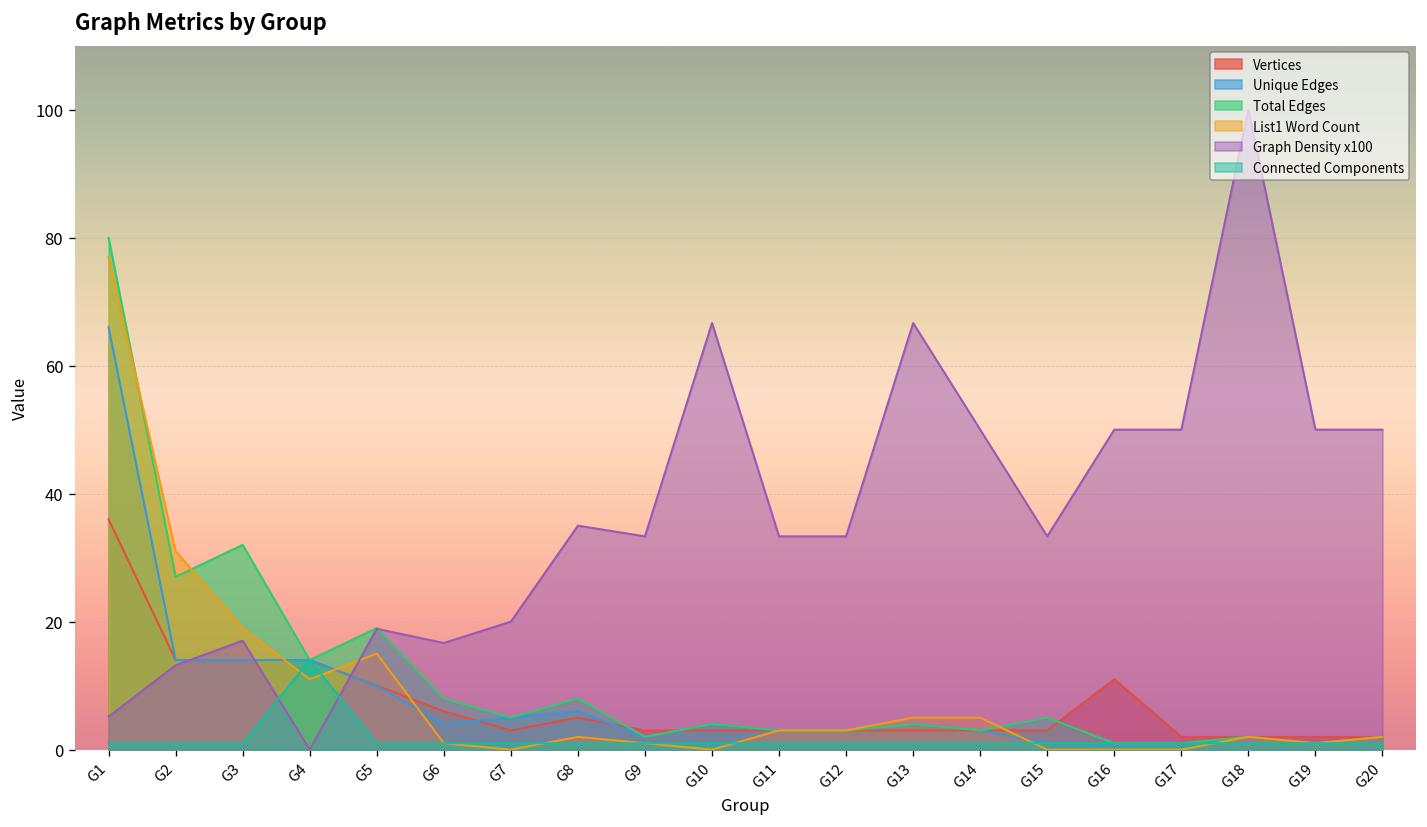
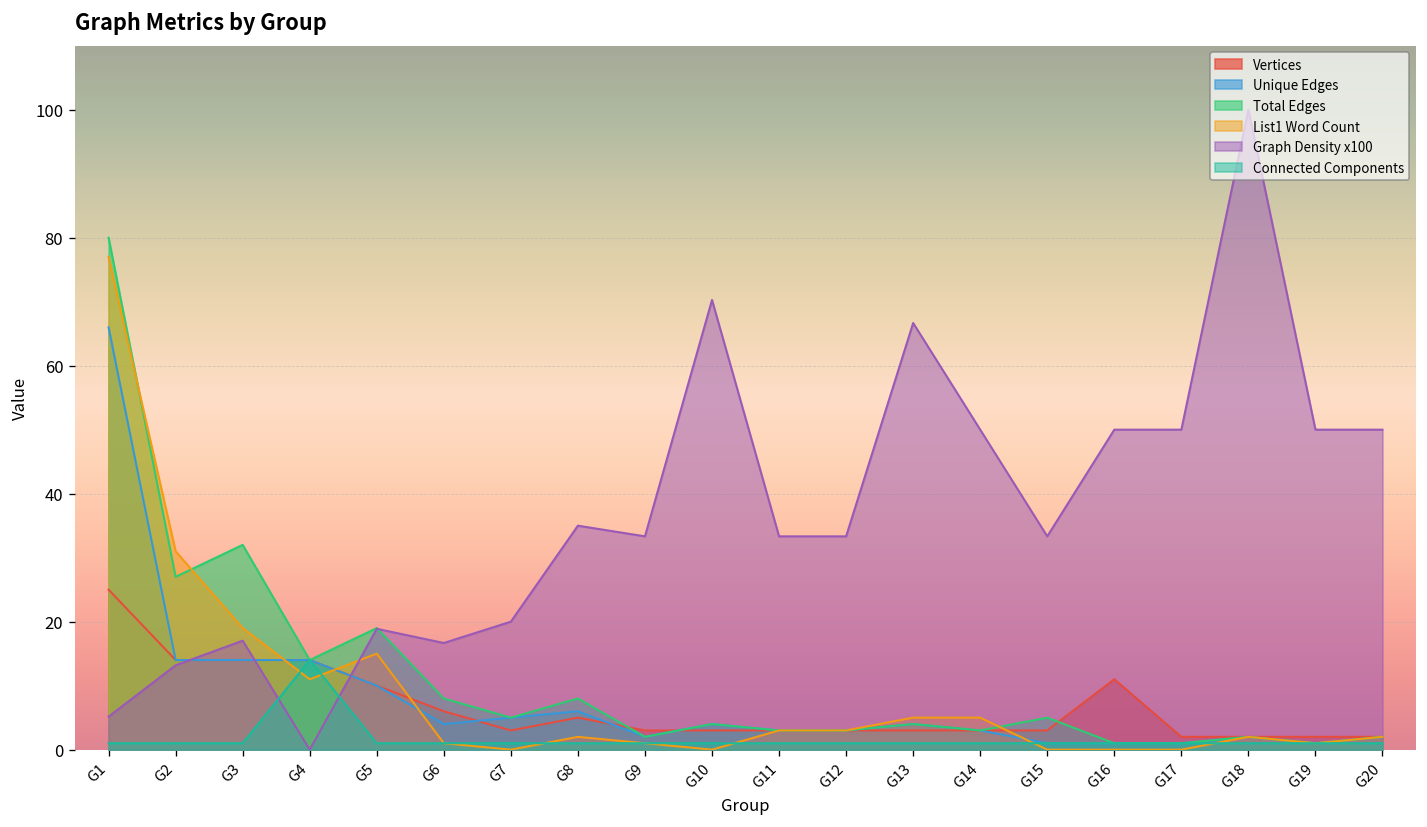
Vertices, G1: 36 -> 25
Graph Density x100, G10: 67 -> 70
